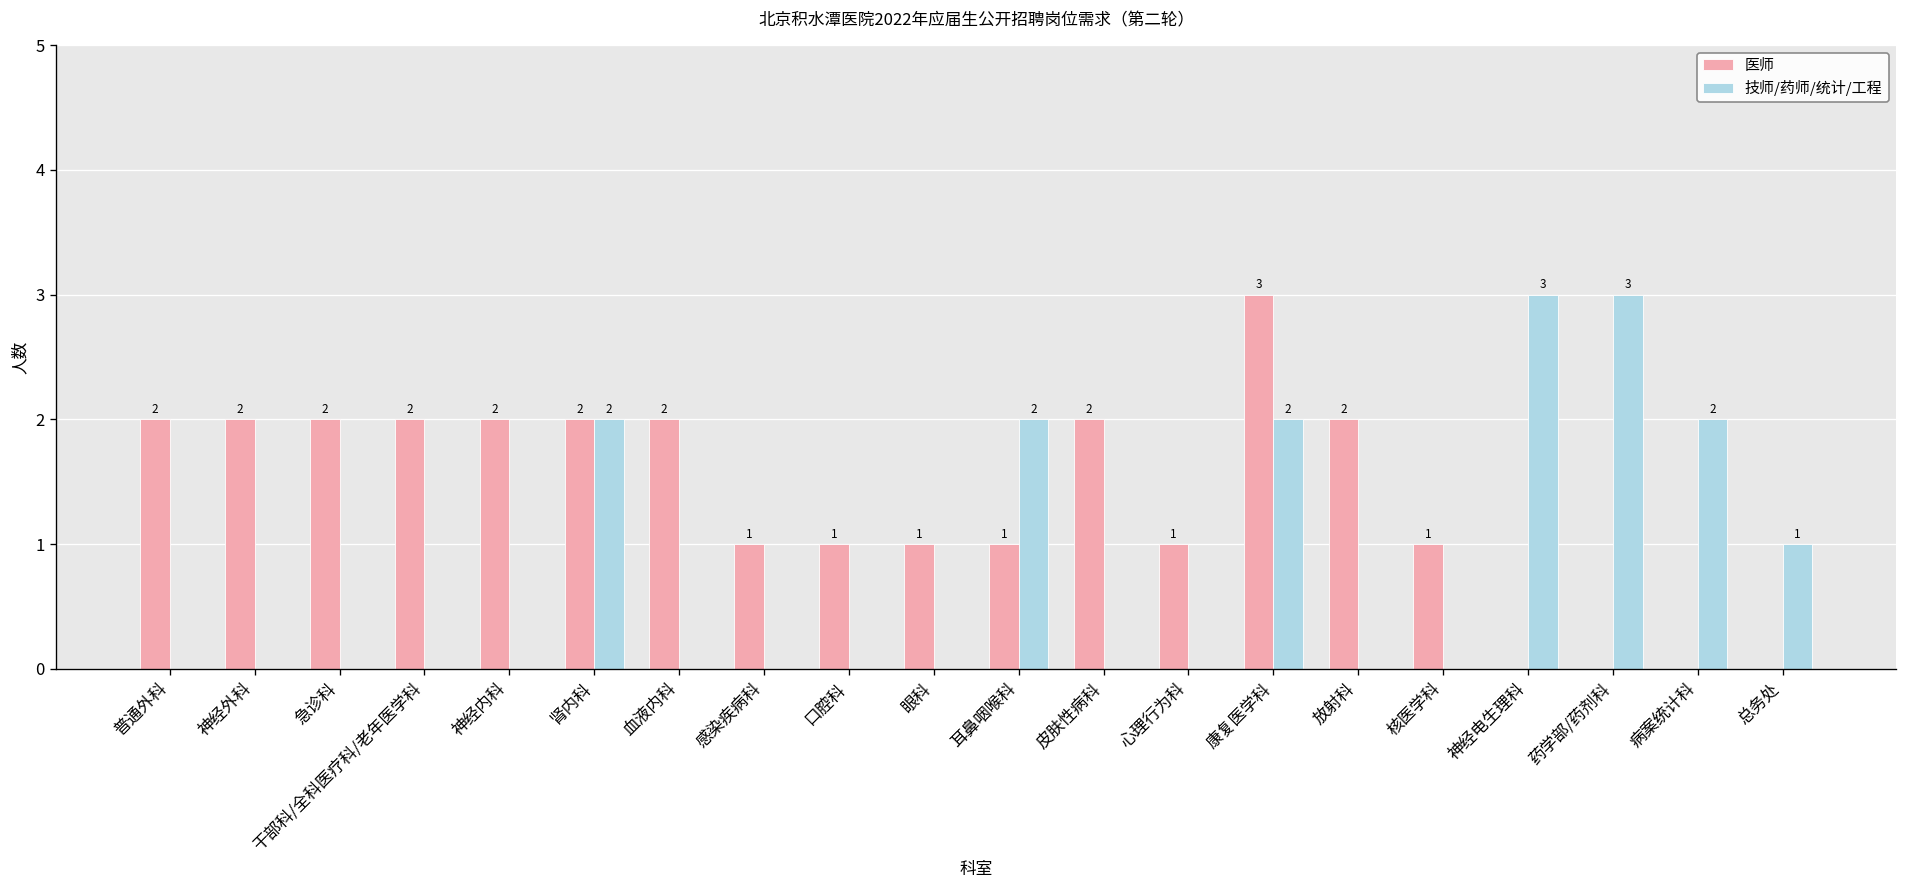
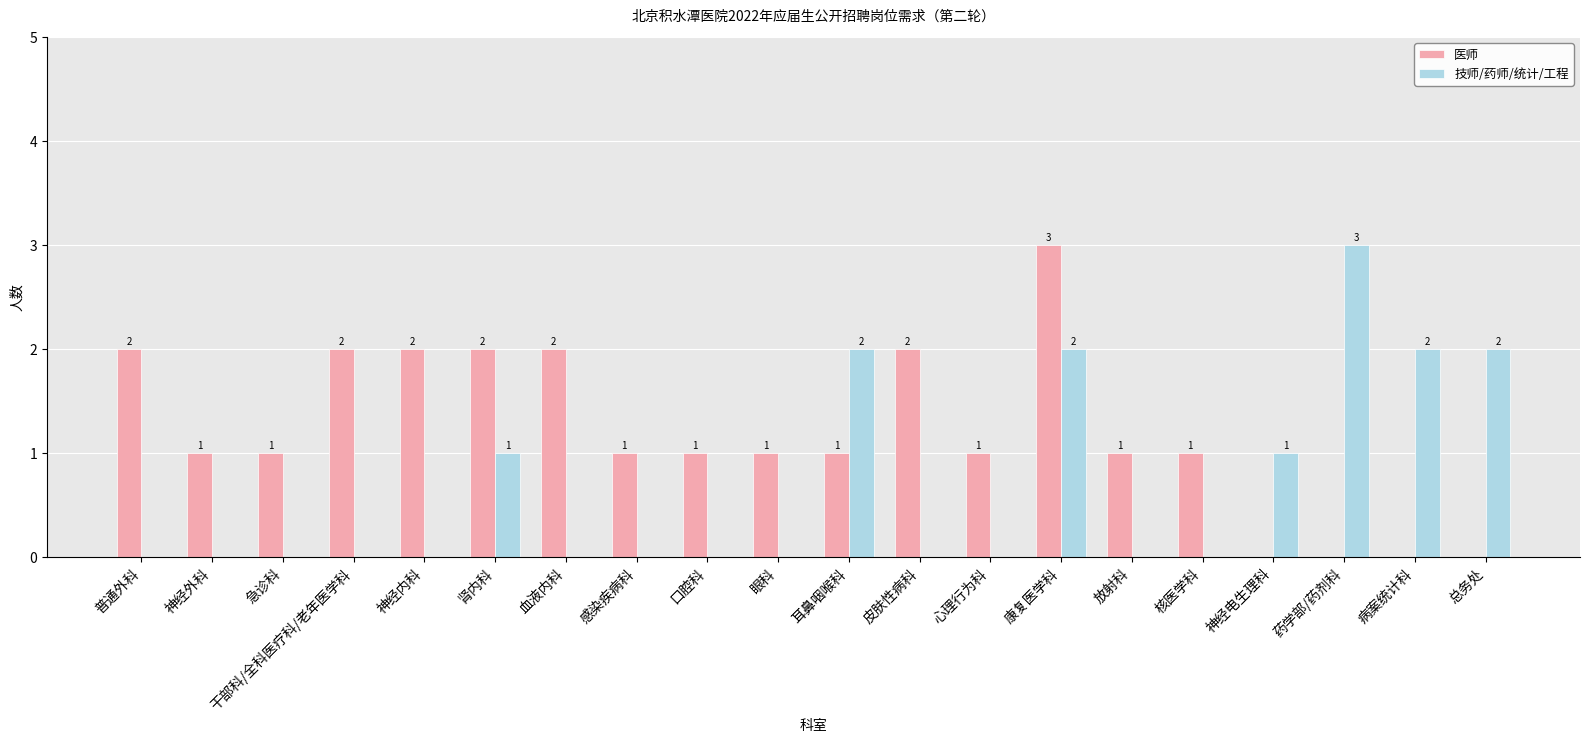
医师, 神经外科: 2 -> 1
医师, 急诊科: 2 -> 1
技师/药师/统计/工程, 肾内科: 2 -> 1
医师, 放射科: 2 -> 1
技师/药师/统计/工程, 神经电生理科: 3 -> 1
技师/药师/统计/工程, 总务处: 1 -> 2
